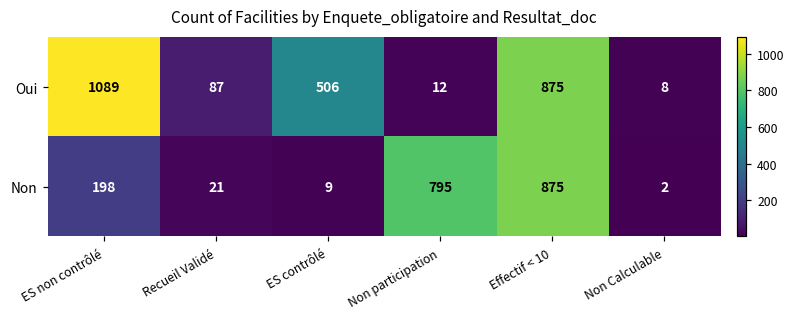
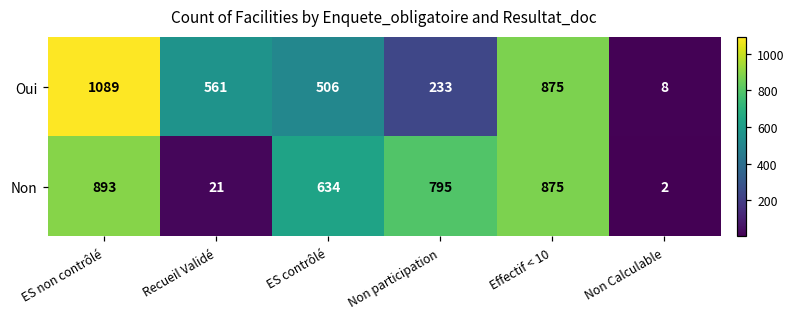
Oui, Recueil Validé: 87 -> 561
Oui, Non participation: 12 -> 233
Non, ES non contrôlé: 198 -> 893
Non, ES contrôlé: 9 -> 634
